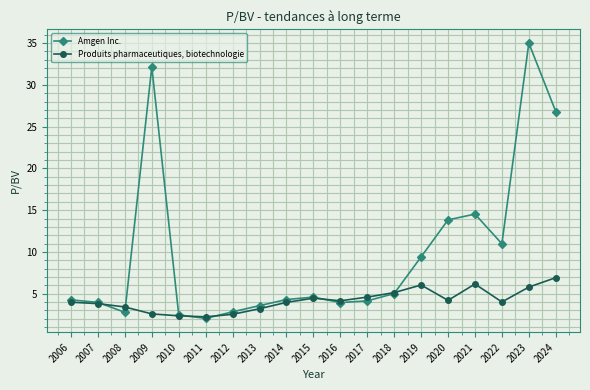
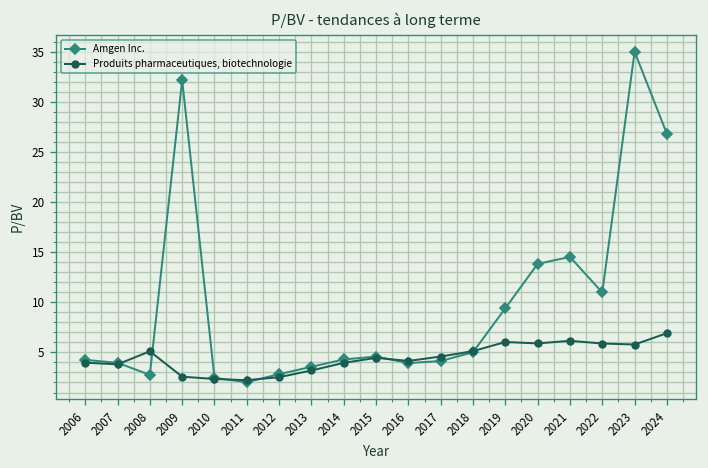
Produits pharmaceutiques, biotechnologie, 2008: 3 -> 5
Produits pharmaceutiques, biotechnologie, 2020: 4 -> 6
Produits pharmaceutiques, biotechnologie, 2022: 4 -> 6
